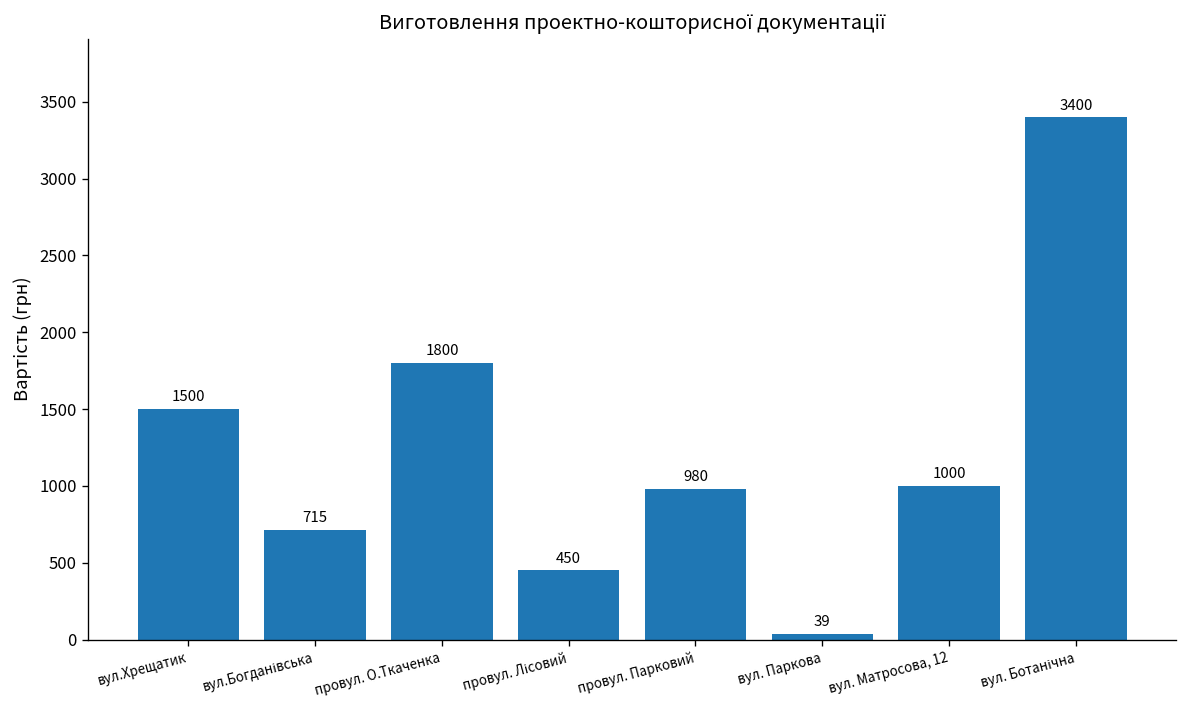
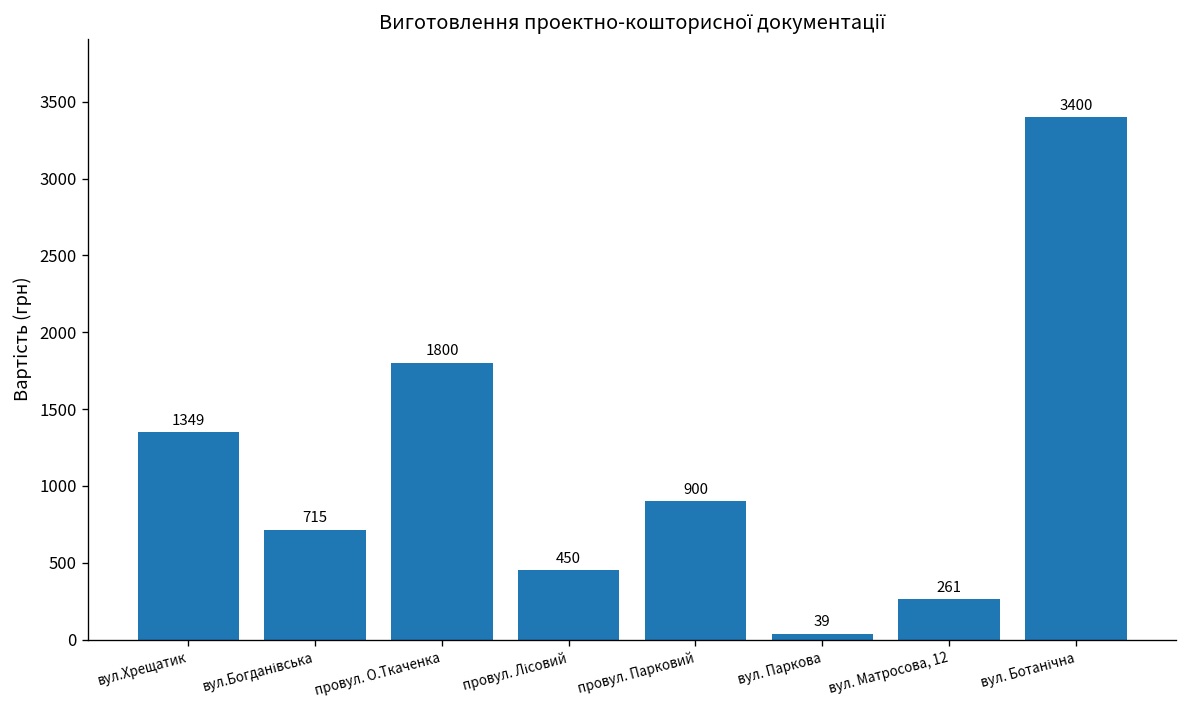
вул.Хрещатик: 1500 -> 1349
провул. Парковий: 980 -> 900
вул. Матросова, 12: 1000 -> 261
